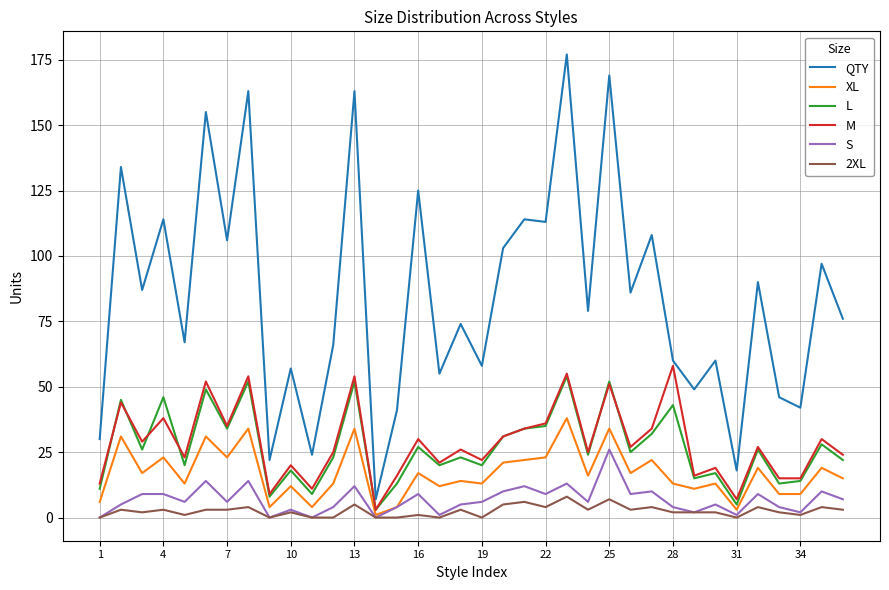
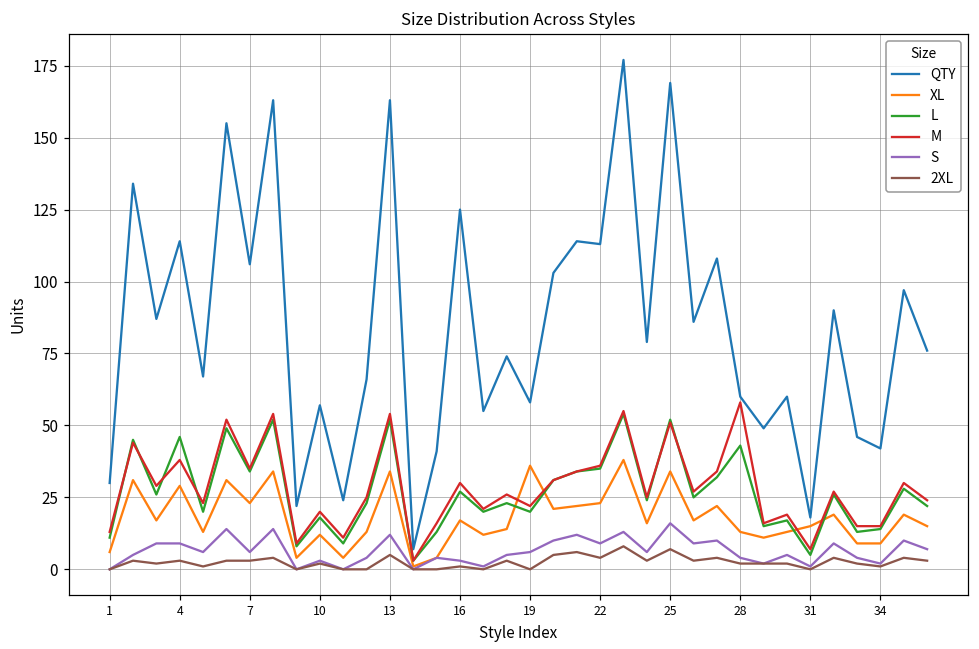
XL, 4: 23 -> 29
S, 16: 9 -> 3
XL, 19: 13 -> 36
S, 25: 26 -> 16
XL, 31: 3 -> 15
